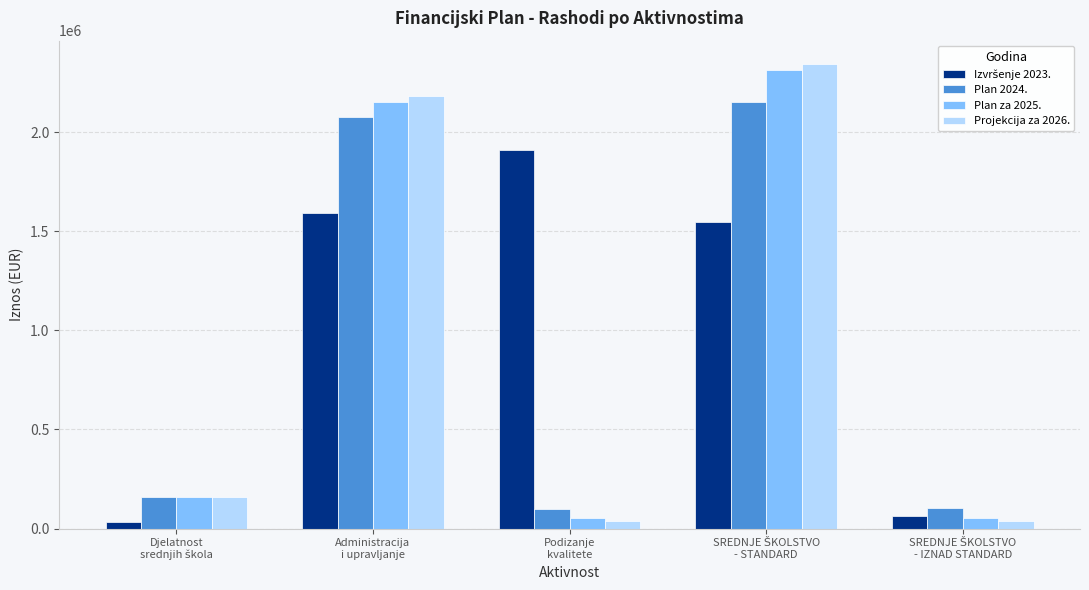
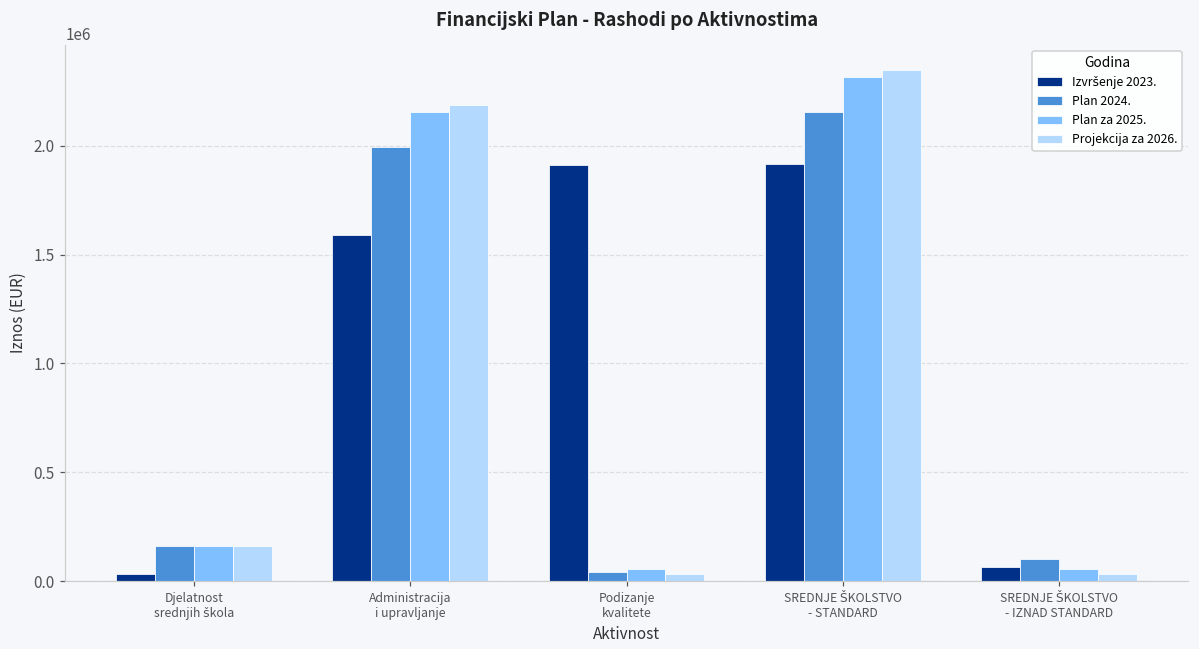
Plan 2024., Administracija i upravljanje: 2080000 -> 1990000
Plan 2024., Podizanje kvalitete: 100000 -> 40000
Izvršenje 2023., SREDNJE ŠKOLSTVO - STANDARD: 1550000 -> 1920000
